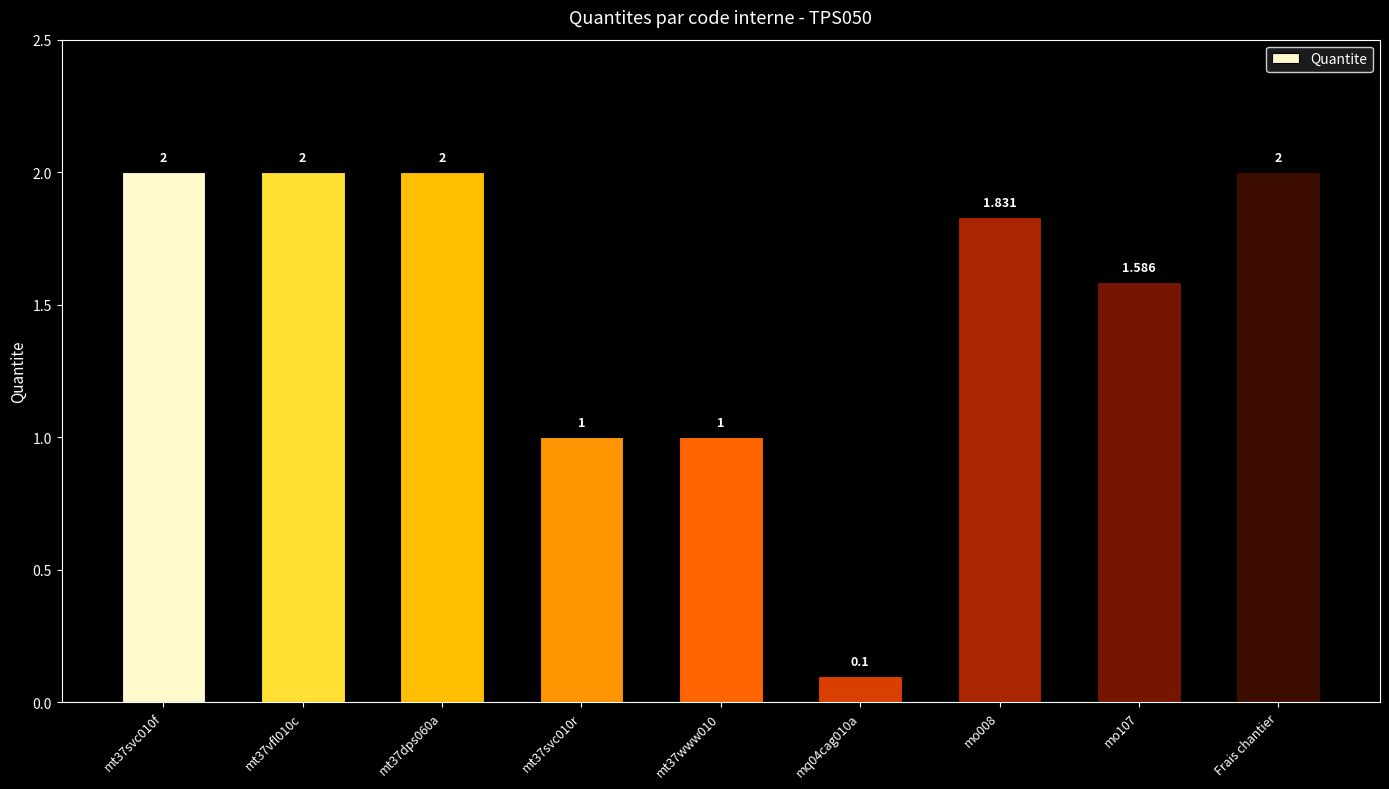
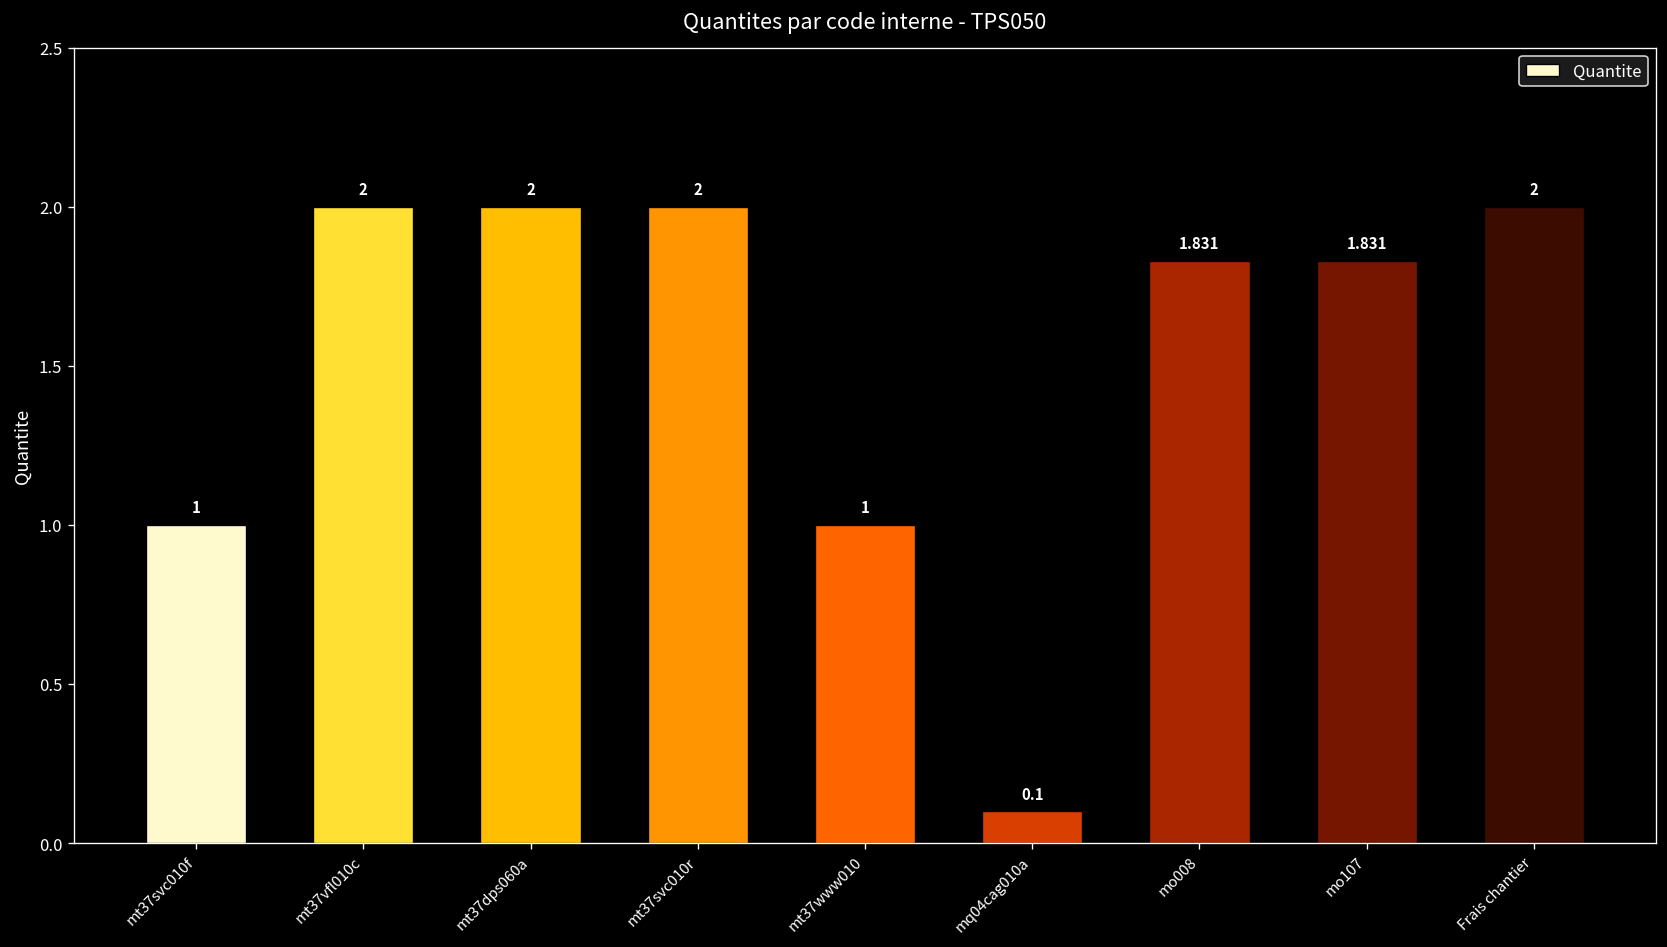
mt37svc010f: 2 -> 1
mt37svc010r: 1 -> 2
mo107: 1.586 -> 1.831
